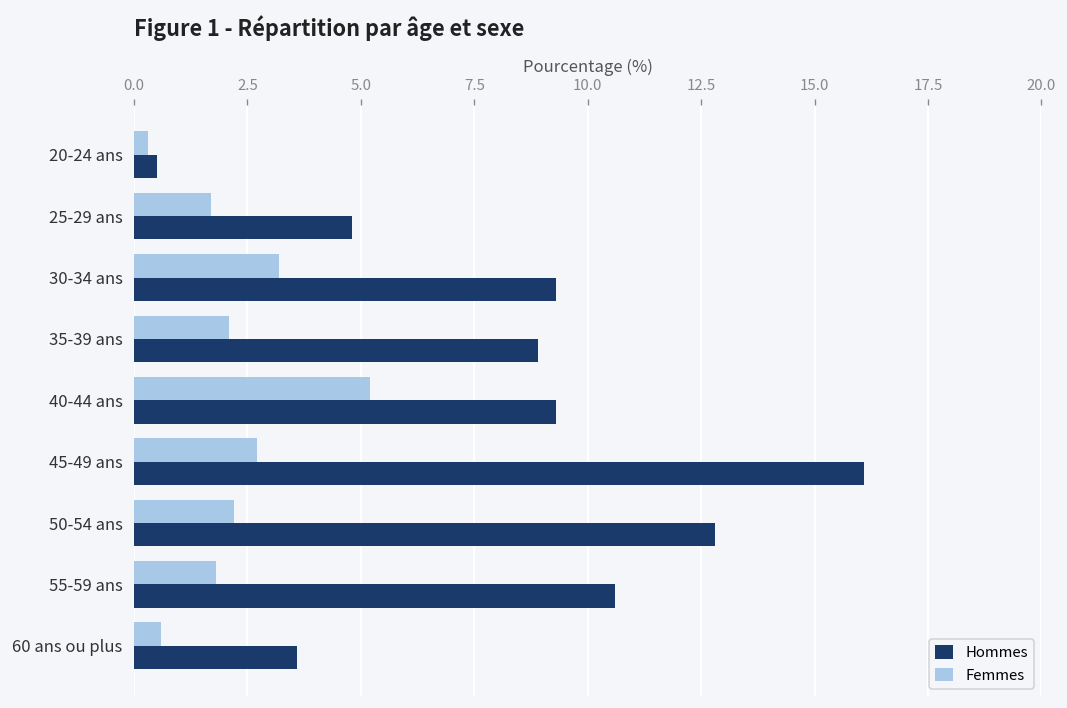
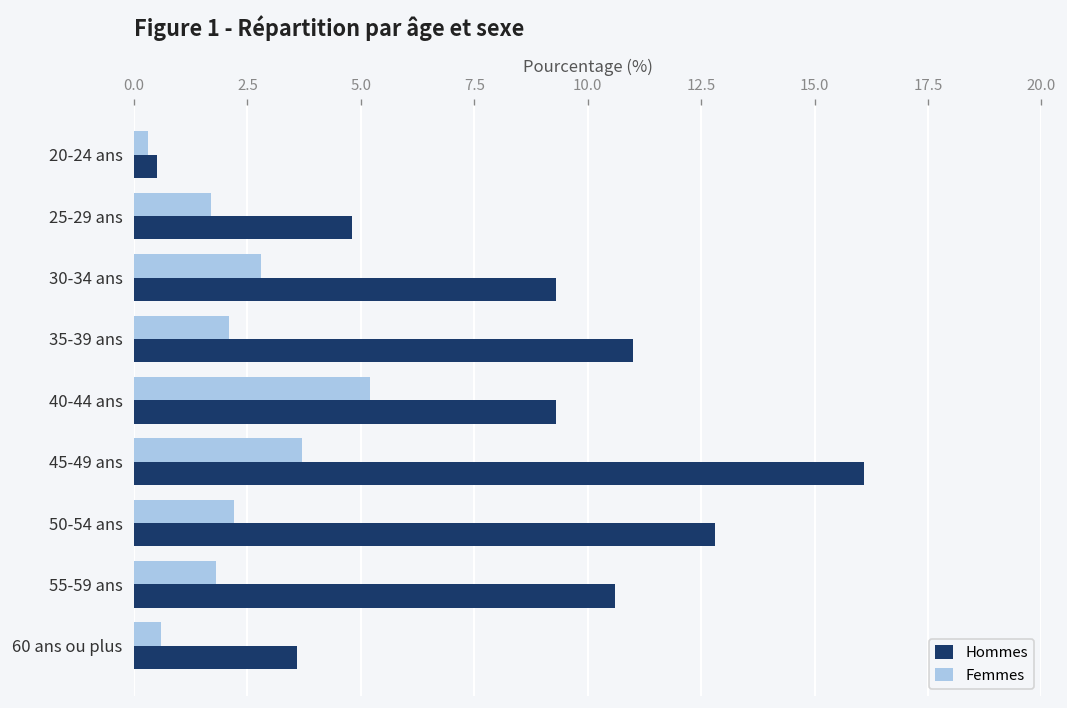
Femmes, 30-34 ans: 3.2 -> 2.8
Hommes, 35-39 ans: 8.9 -> 11.0
Femmes, 45-49 ans: 2.7 -> 3.7
